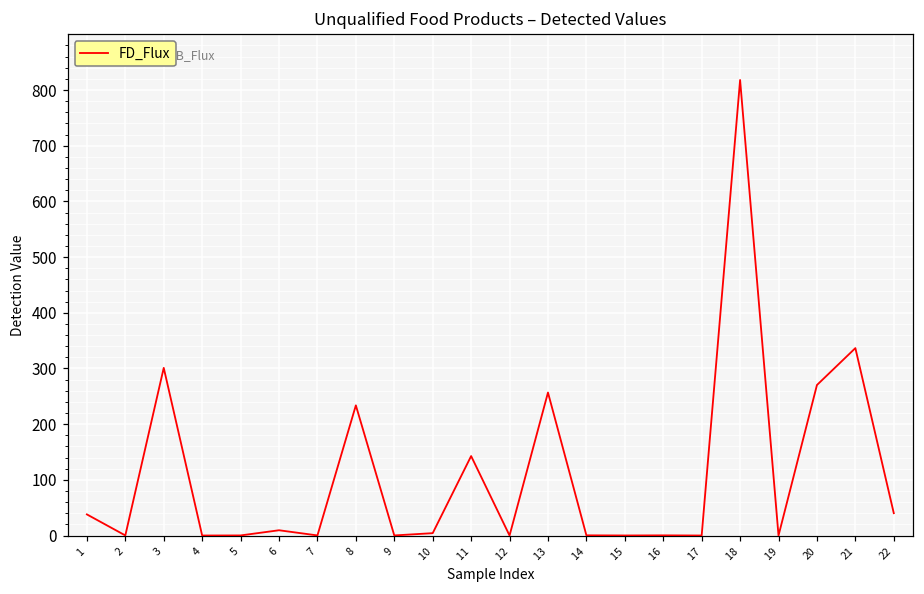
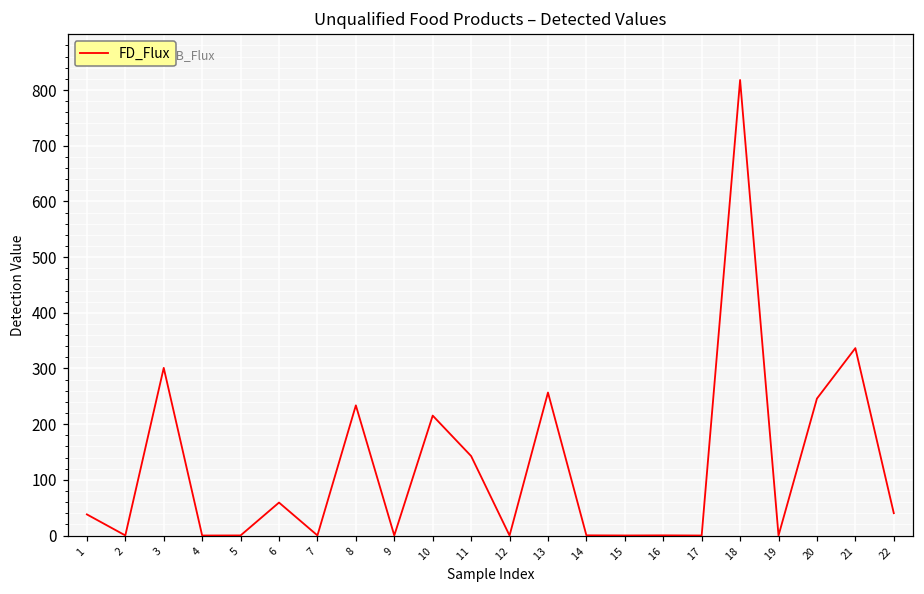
6: 10 -> 60
10: 0 -> 220
20: 270 -> 250
